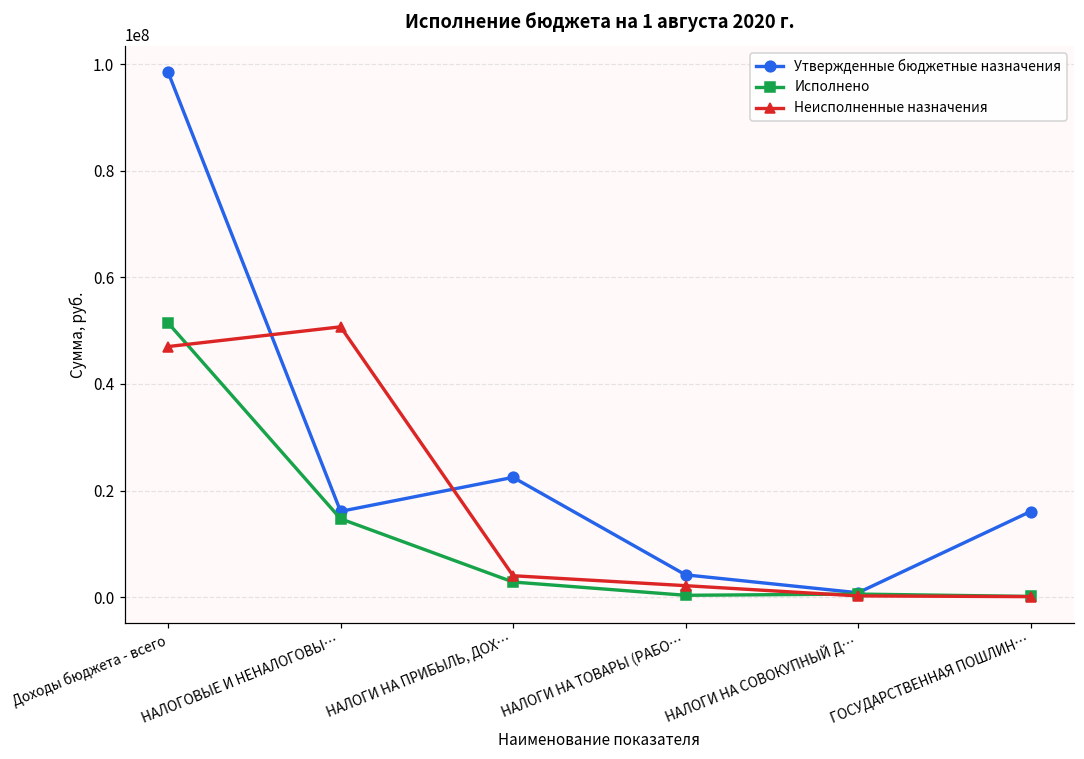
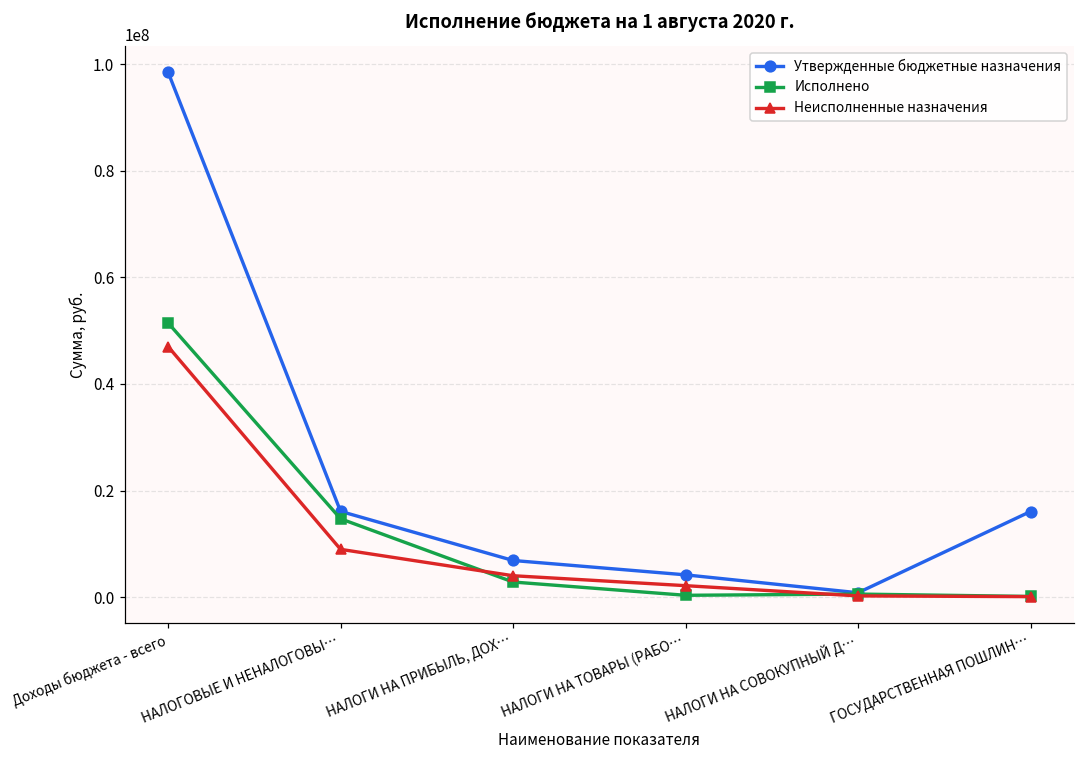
Неисполненные назначения, НАЛОГОВЫЕ И НЕНАЛОГОВЫ…: 51000000 -> 9000000
Утвержденные бюджетные назначения, НАЛОГИ НА ПРИБЫЛЬ, ДОХ…: 22000000 -> 7000000
